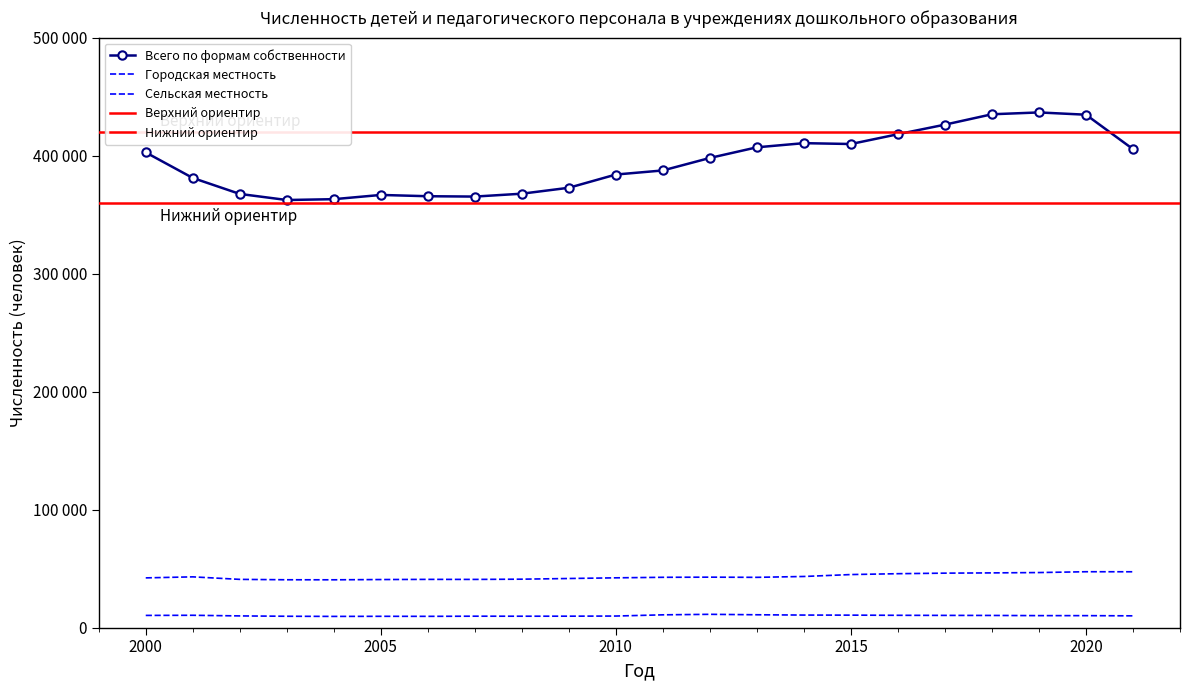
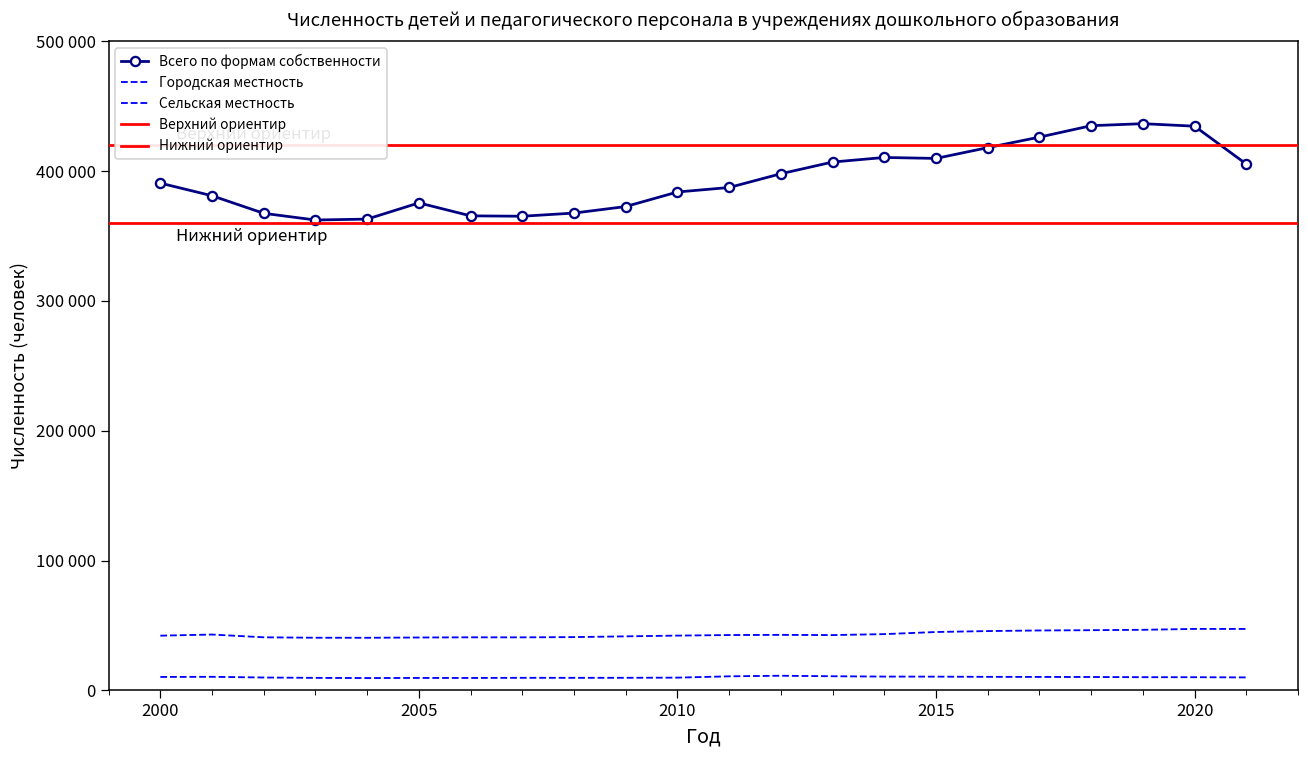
Всего по формам собственности, 2000: 403000 -> 391000
Всего по формам собственности, 2005: 367000 -> 376000
